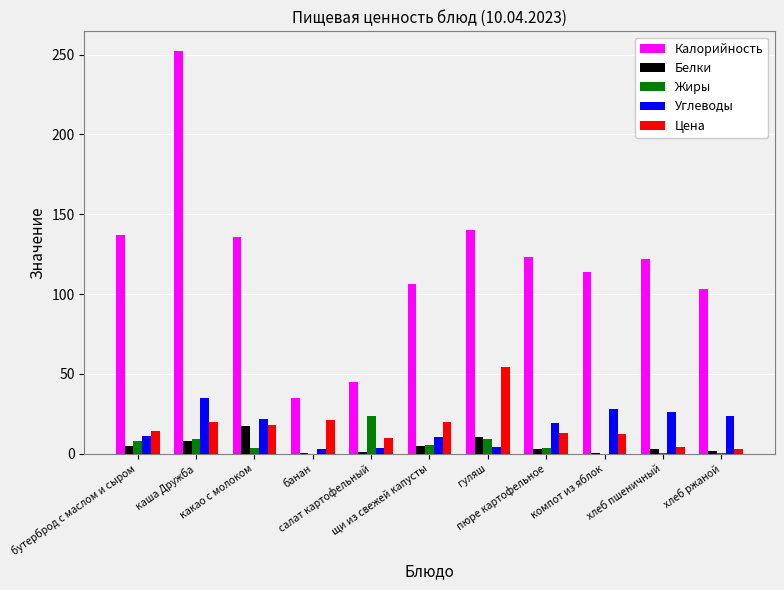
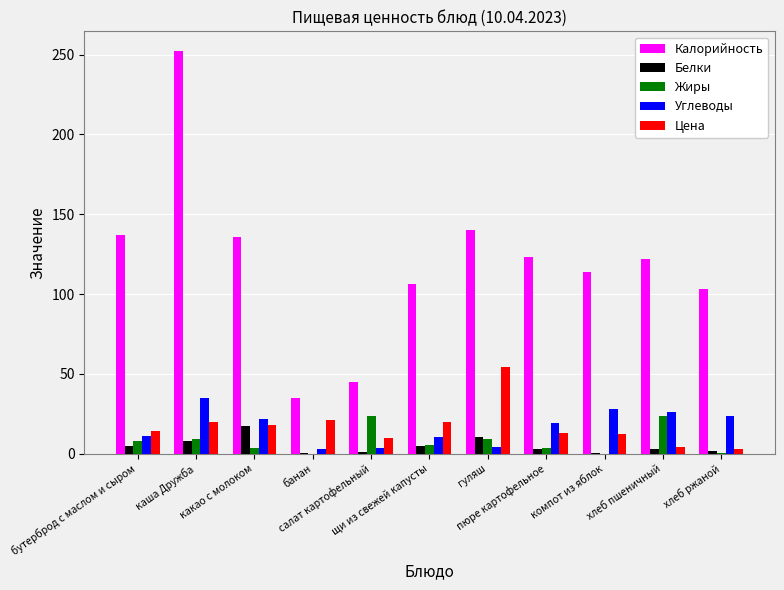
Жиры, хлеб пшеничный: 1 -> 23
